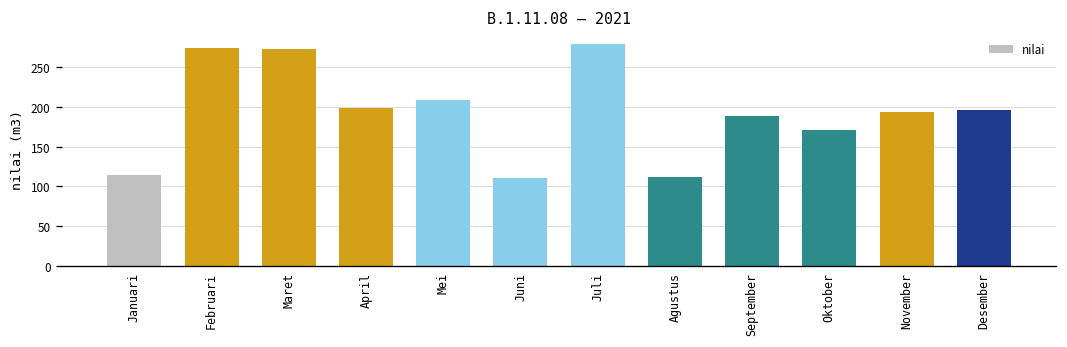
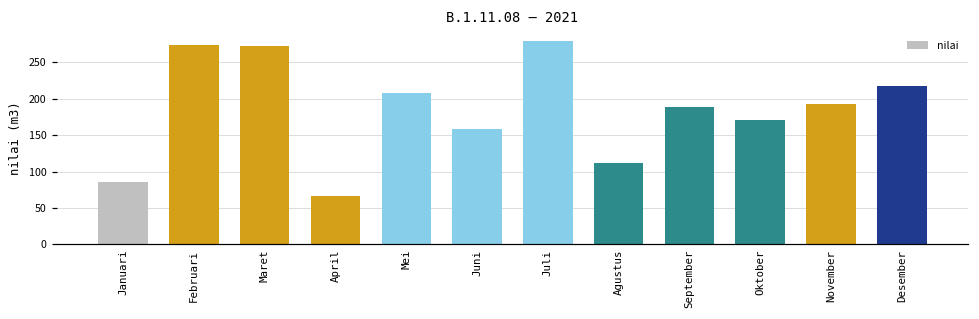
Januari: 110 -> 90
April: 200 -> 70
Juni: 110 -> 160
Desember: 200 -> 220
